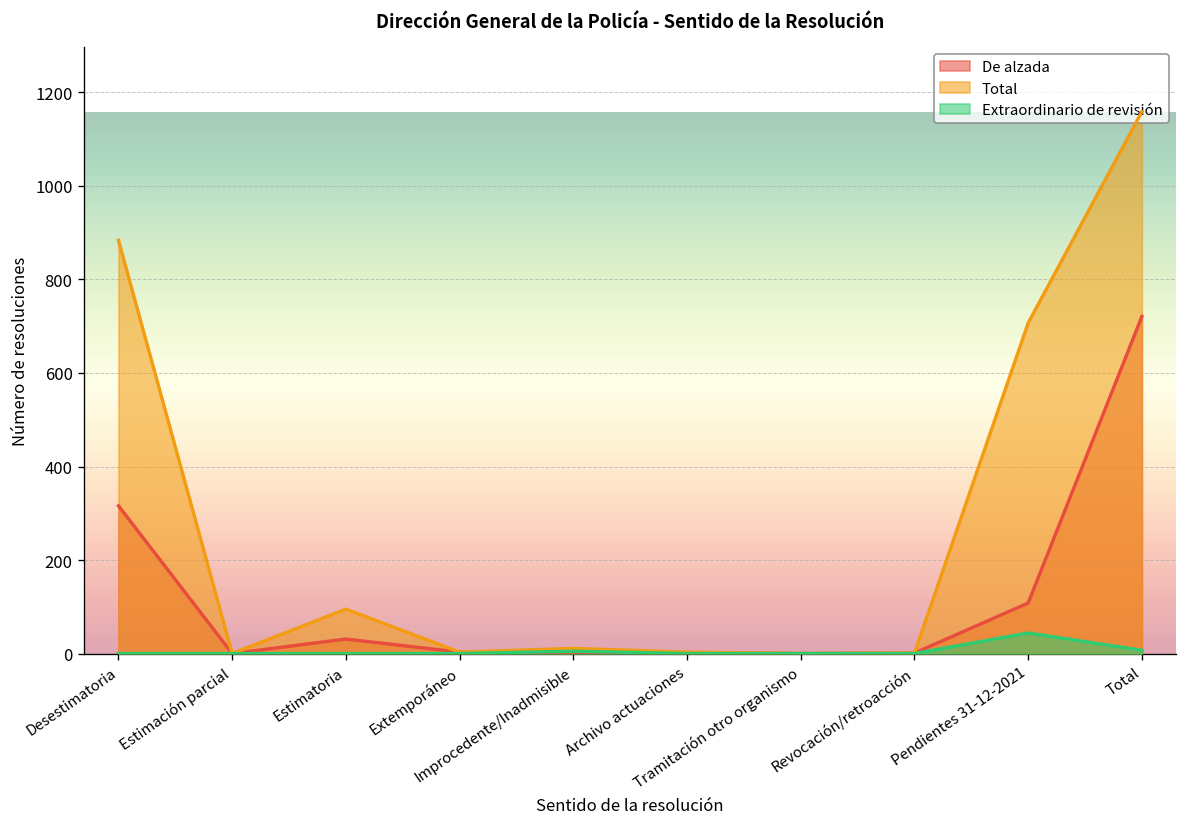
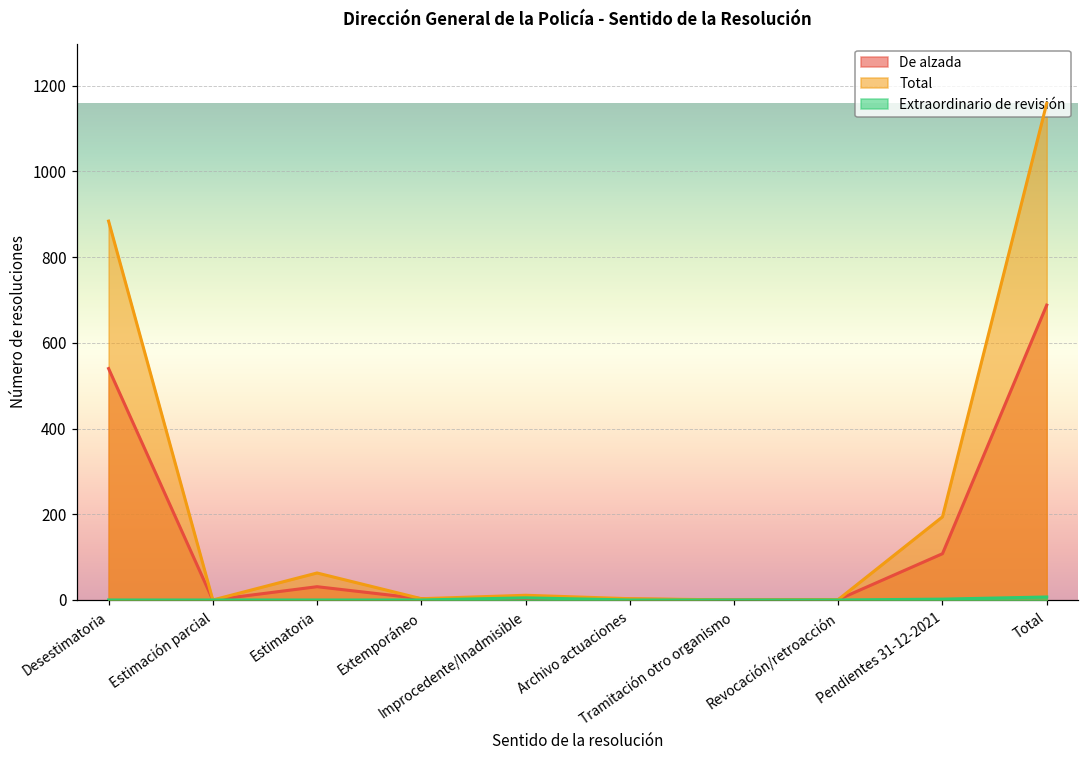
De alzada, Desestimatoria: 320 -> 540
Total, Estimatoria: 100 -> 60
Total, Pendientes 31-12-2021: 710 -> 190
Extraordinario de revisión, Pendientes 31-12-2021: 40 -> 0
De alzada, Total: 720 -> 690
